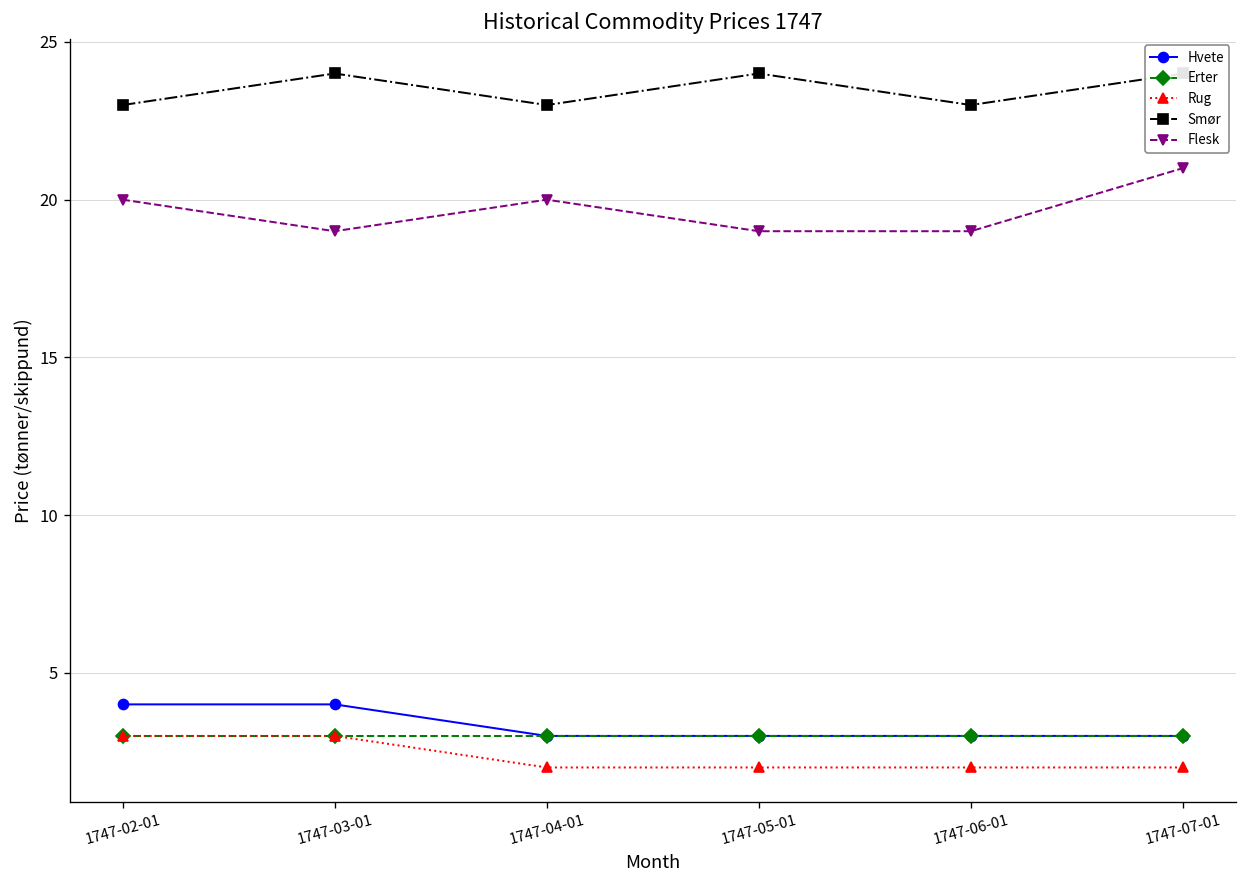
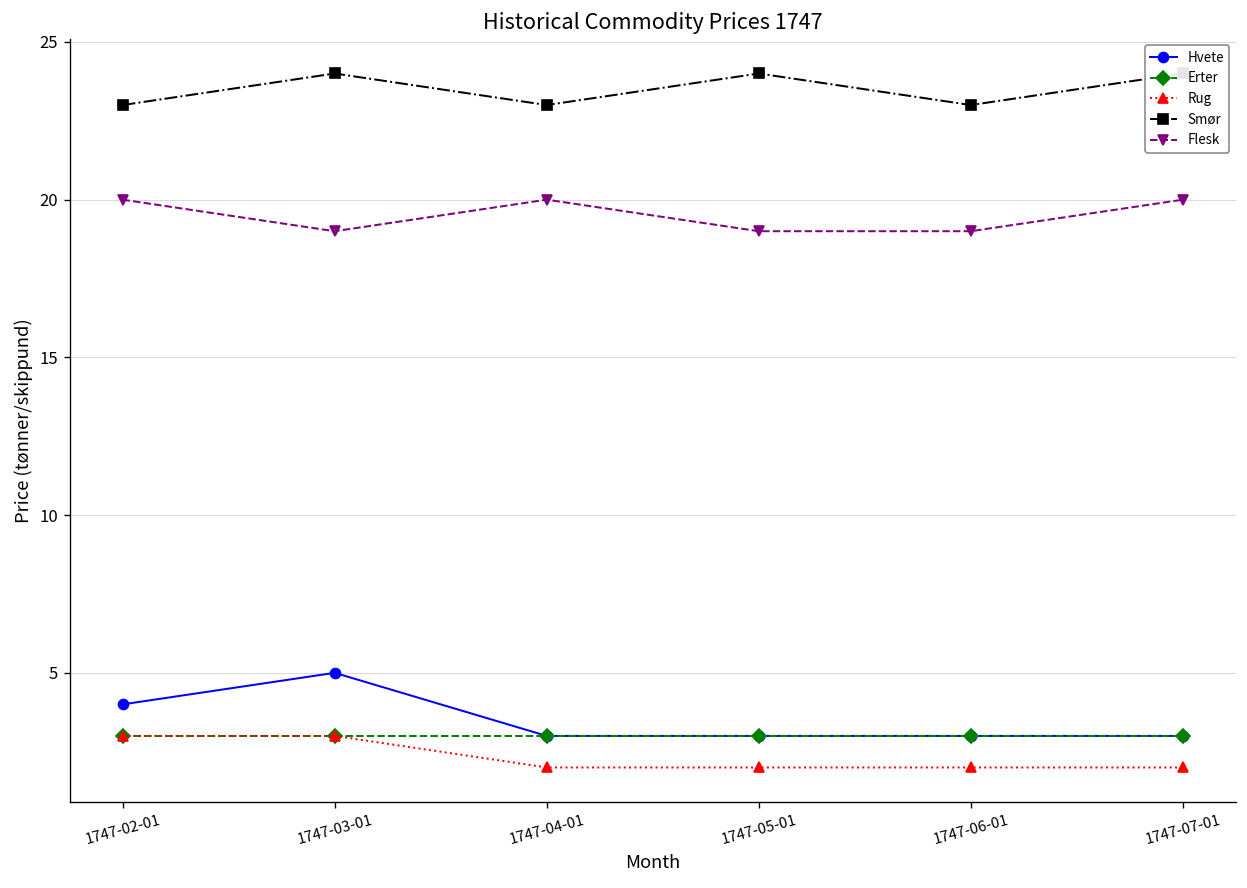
Hvete, 1747-03-01: 4 -> 5
Flesk, 1747-07-01: 21 -> 20
